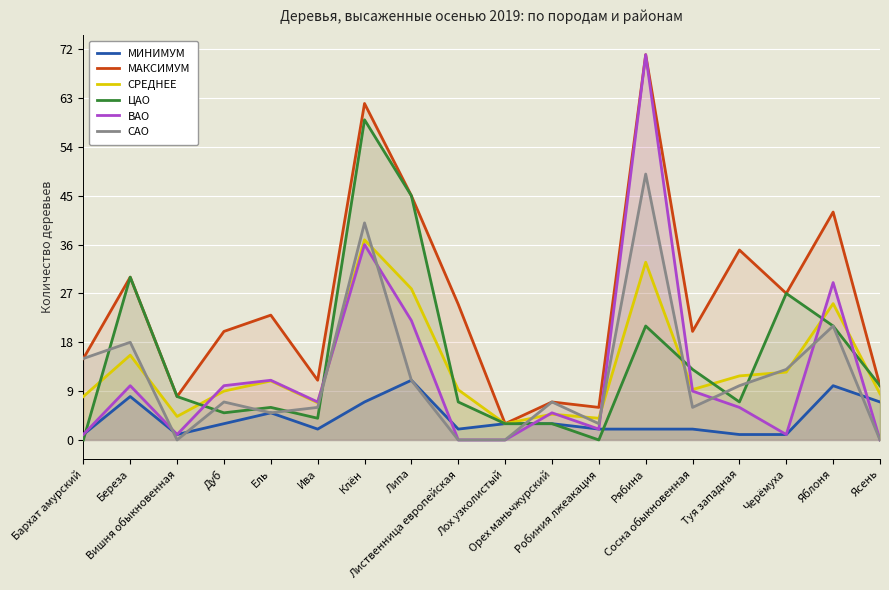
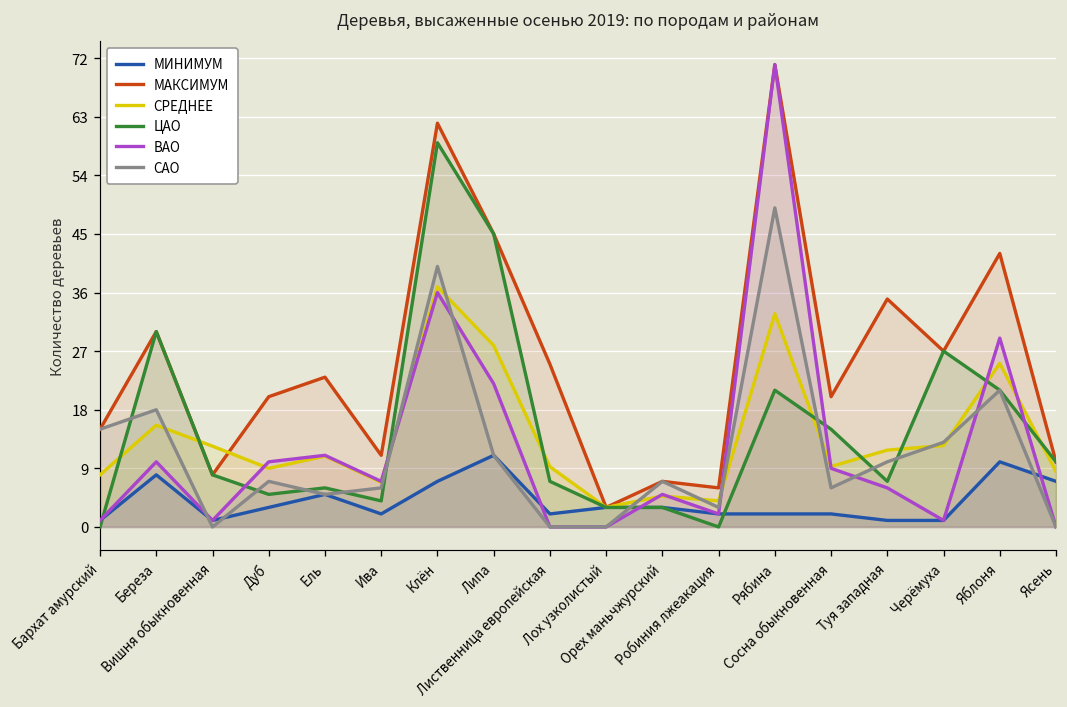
СРЕДНЕЕ, Вишня обыкновенная: 4 -> 12
ЦАО, Сосна обыкновенная: 13 -> 15
